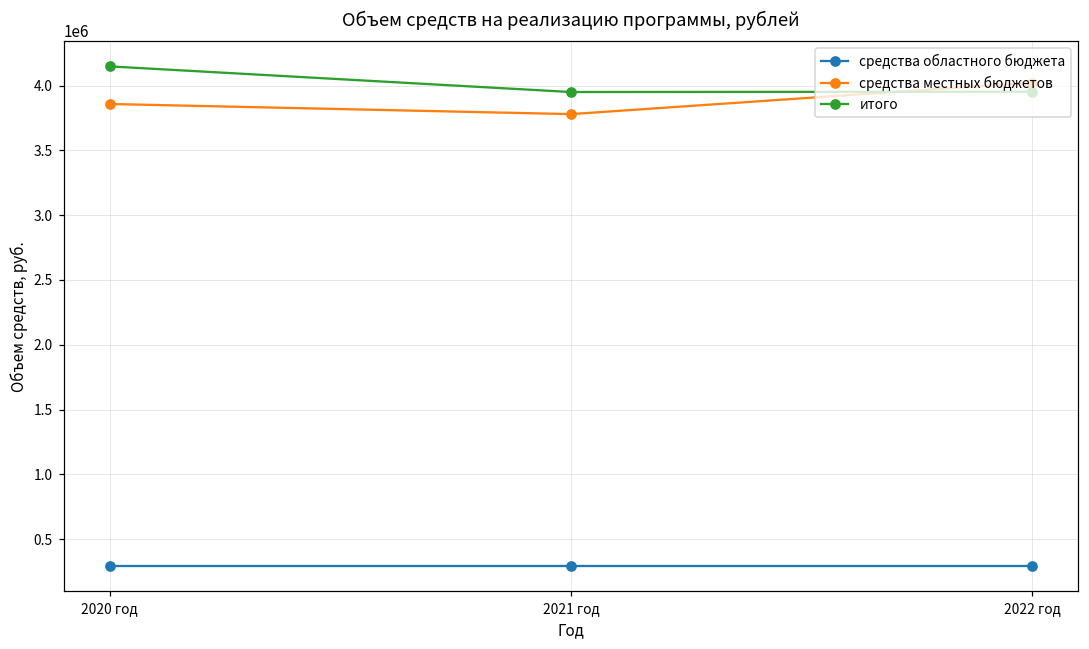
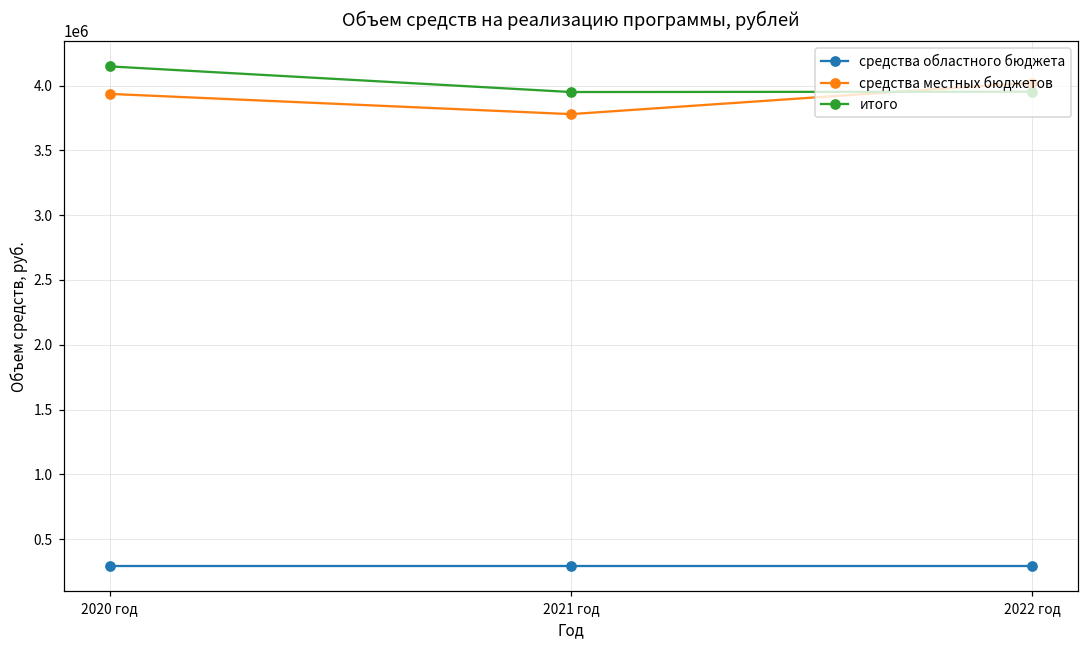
средства местных бюджетов, 2020 год: 3860000 -> 3940000
